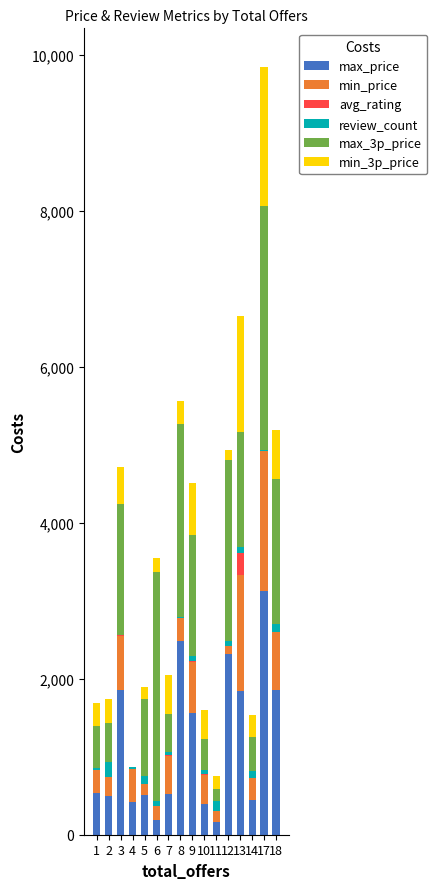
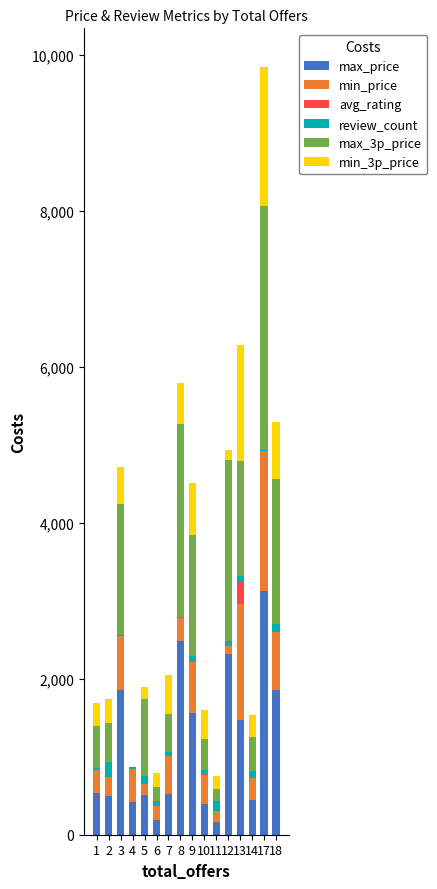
max_3p_price, 6: 2,900 -> 200
min_3p_price, 8: 300 -> 500
max_price, 13: 1,800 -> 1,500
min_3p_price, 18: 600 -> 700
